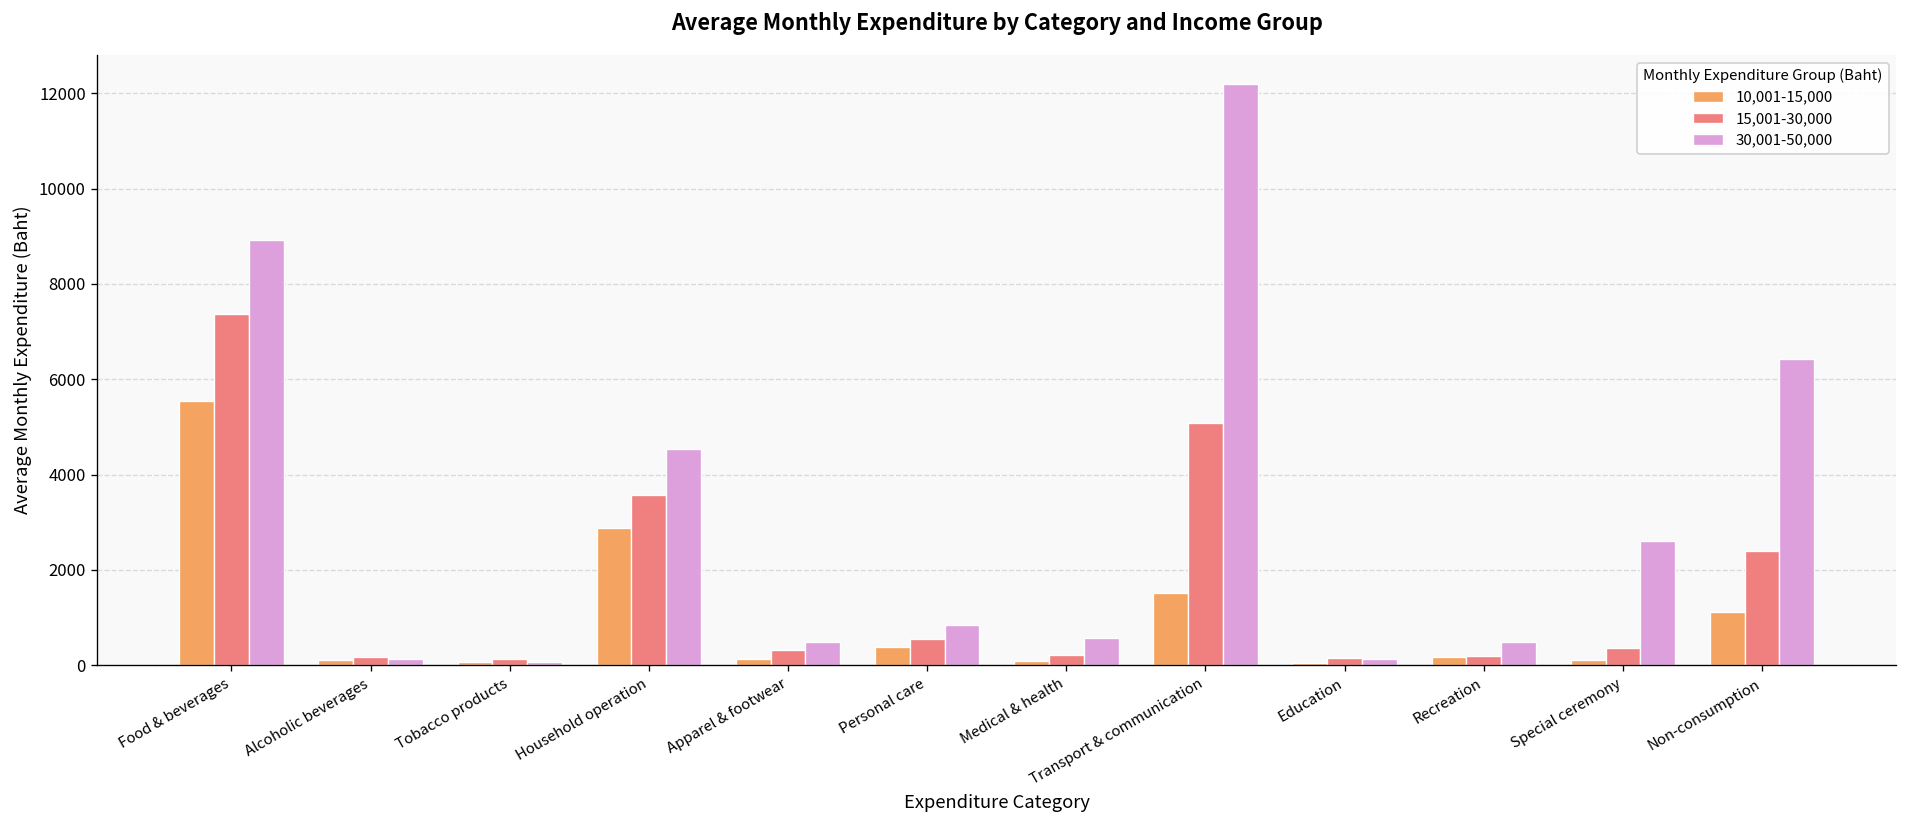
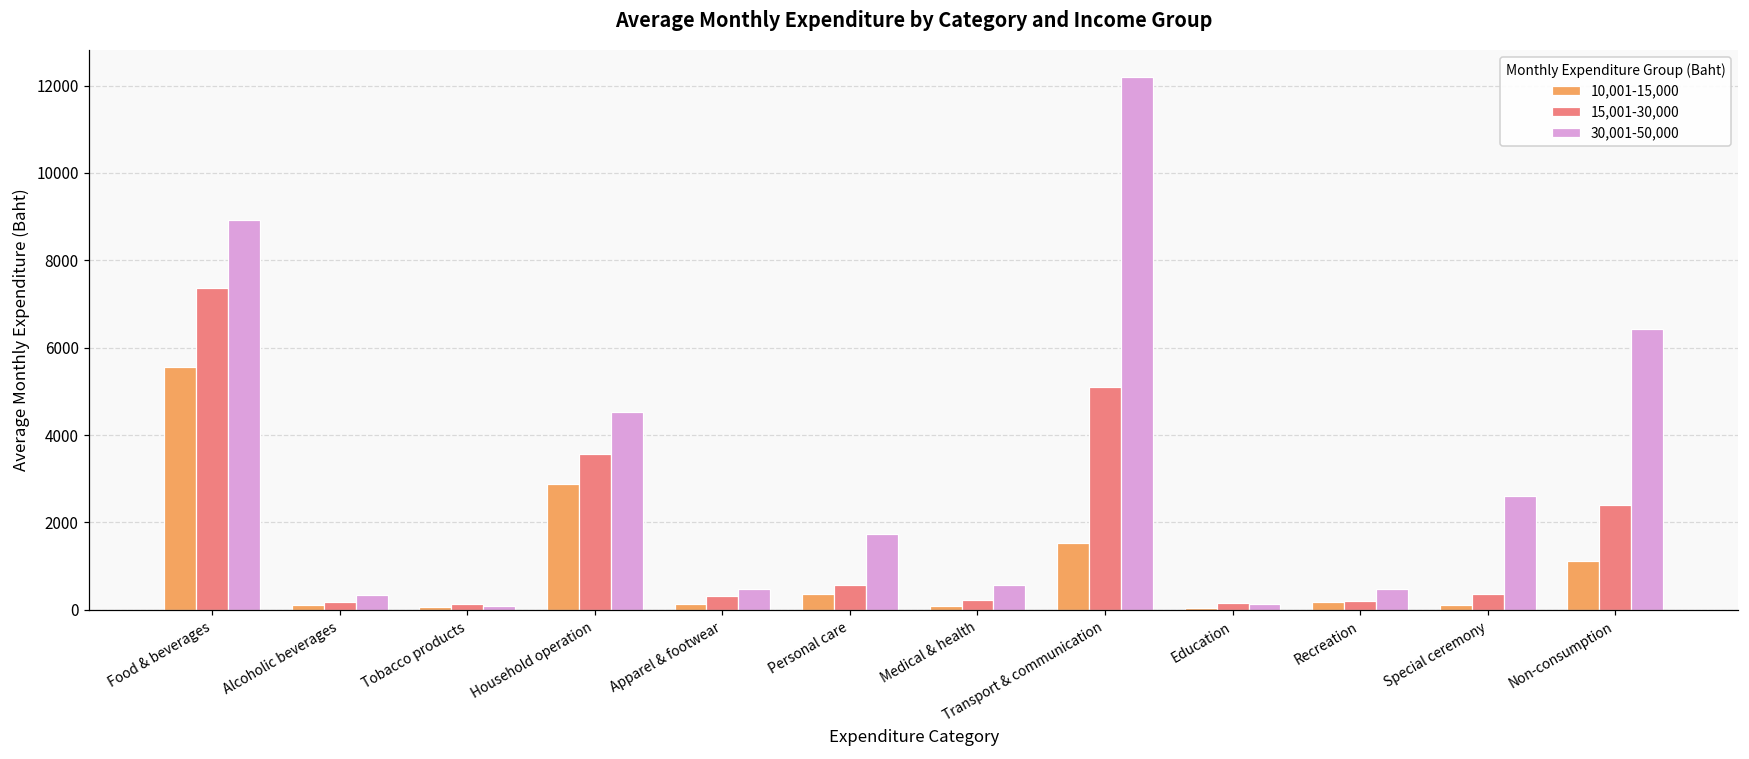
30,001-50,000, Alcoholic beverages: 100 -> 300
30,001-50,000, Personal care: 900 -> 1700
